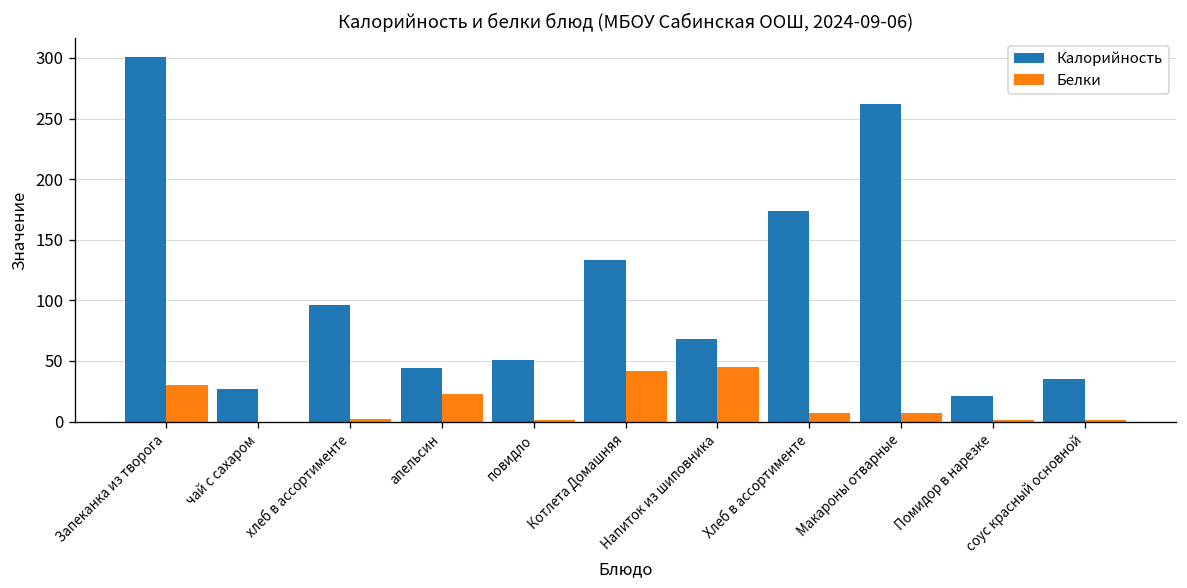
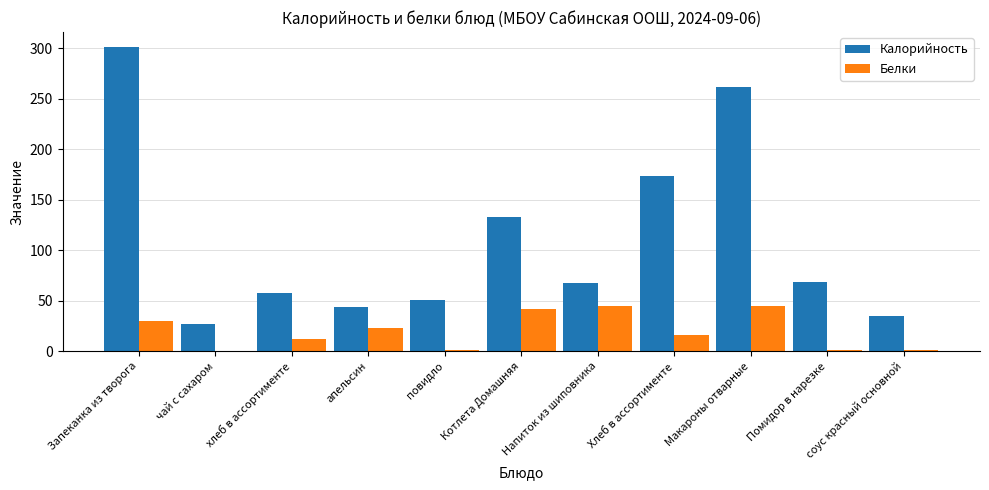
Калорийность, хлеб в ассортименте: 96 -> 58
Белки, хлеб в ассортименте: 2 -> 12
Белки, Хлеб в ассортименте: 7 -> 16
Белки, Макароны отварные: 7 -> 45
Калорийность, Помидор в нарезке: 21 -> 69
